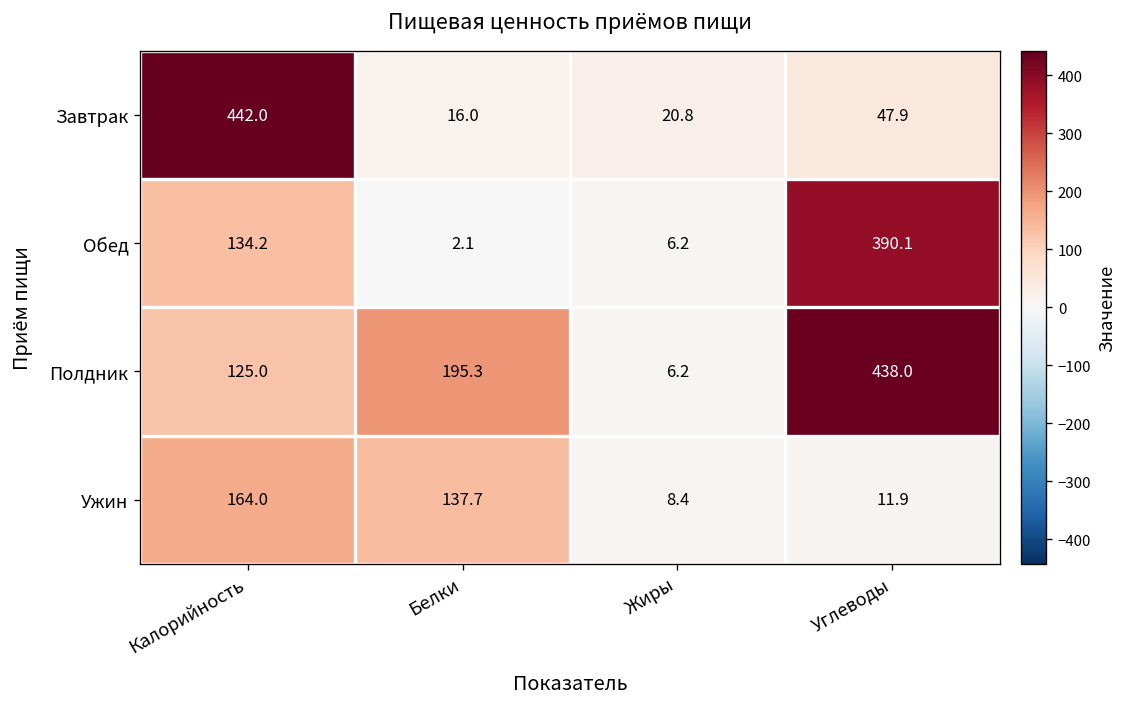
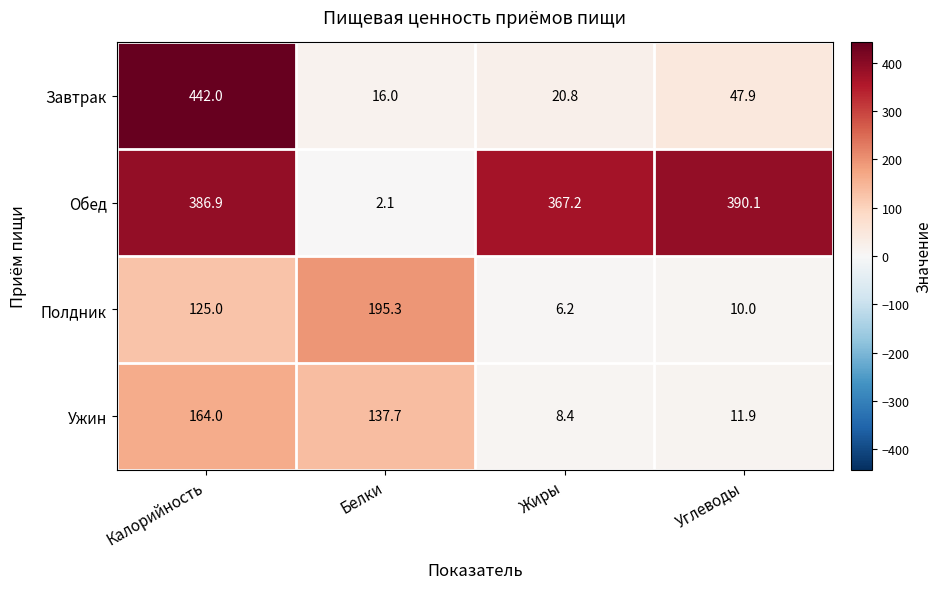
Обед, Калорийность: 134.2 -> 386.9
Обед, Жиры: 6.2 -> 367.2
Полдник, Углеводы: 438.0 -> 10.0
